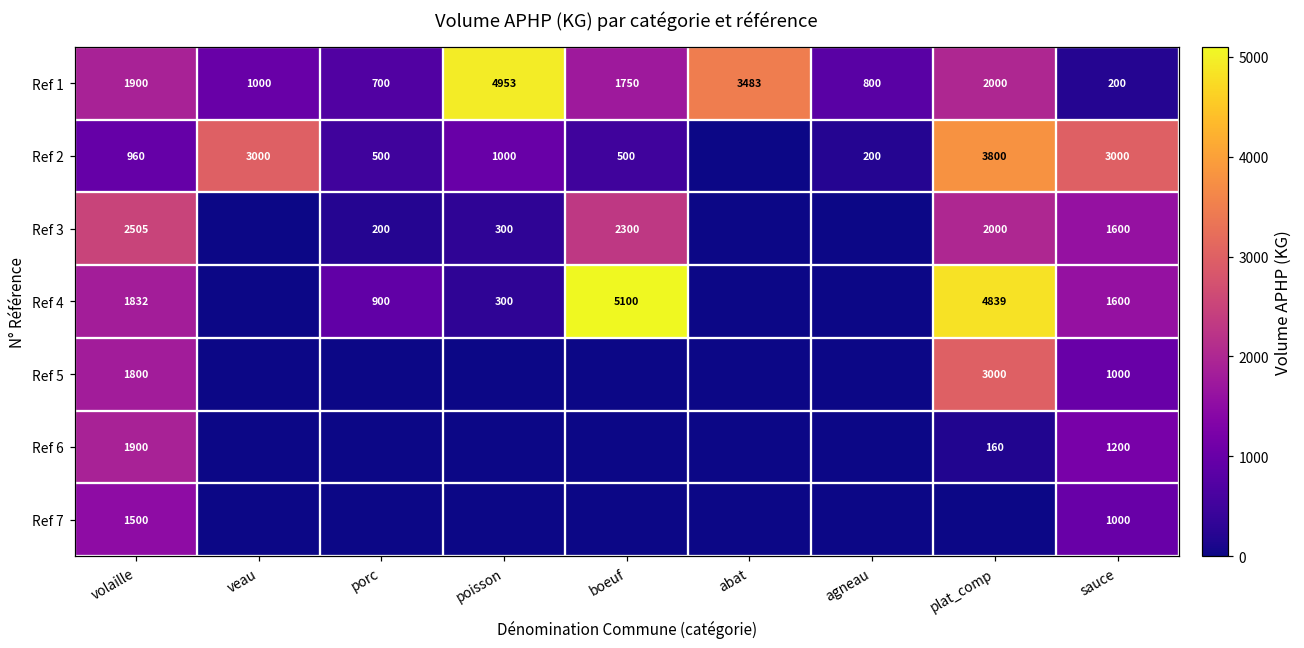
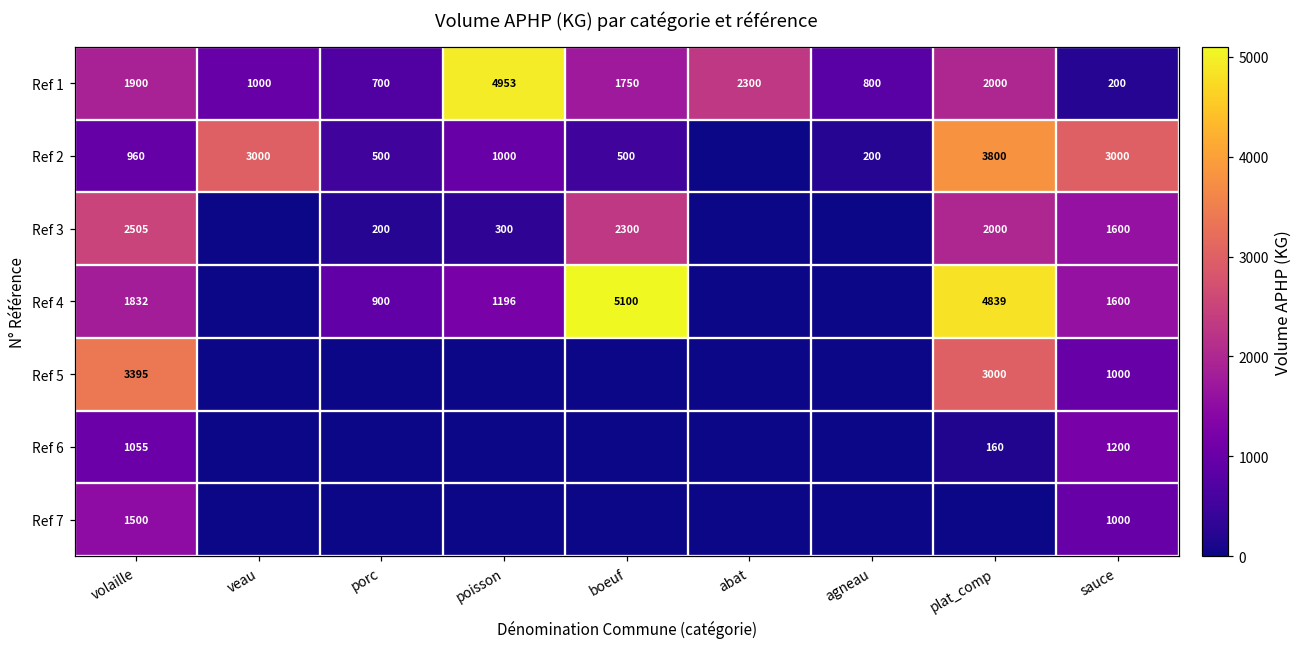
Ref 1, abat: 3483 -> 2300
Ref 4, poisson: 300 -> 1196
Ref 5, volaille: 1800 -> 3395
Ref 6, volaille: 1900 -> 1055
